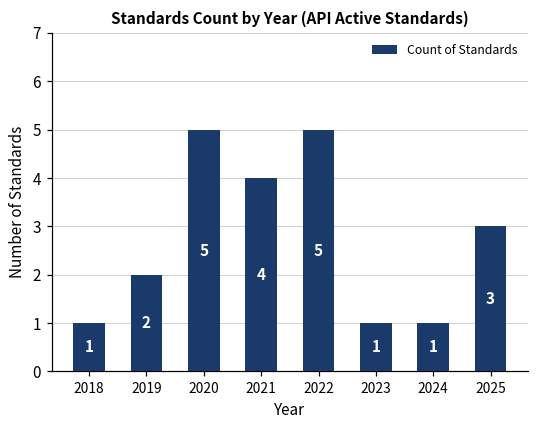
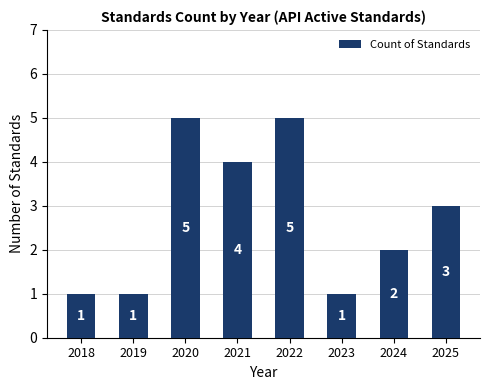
2019: 2 -> 1
2024: 1 -> 2
